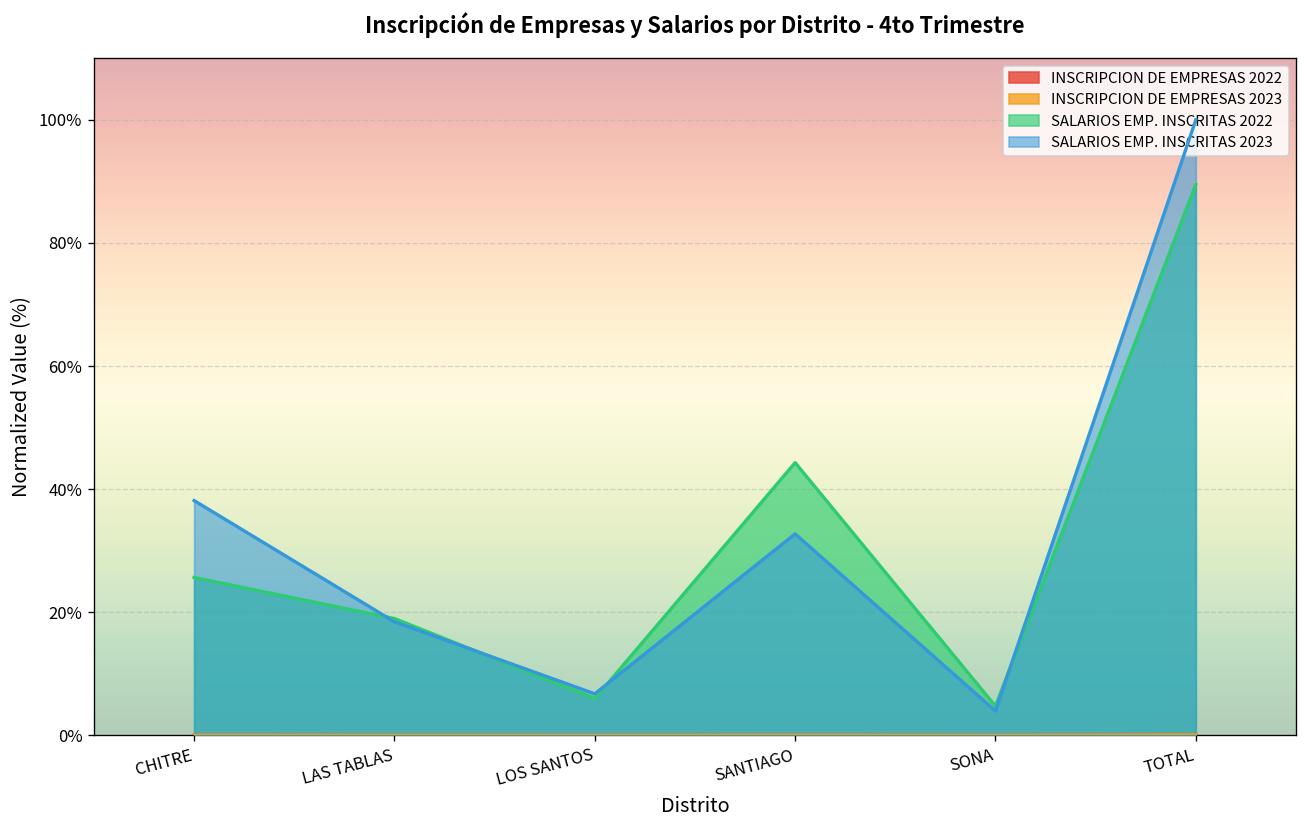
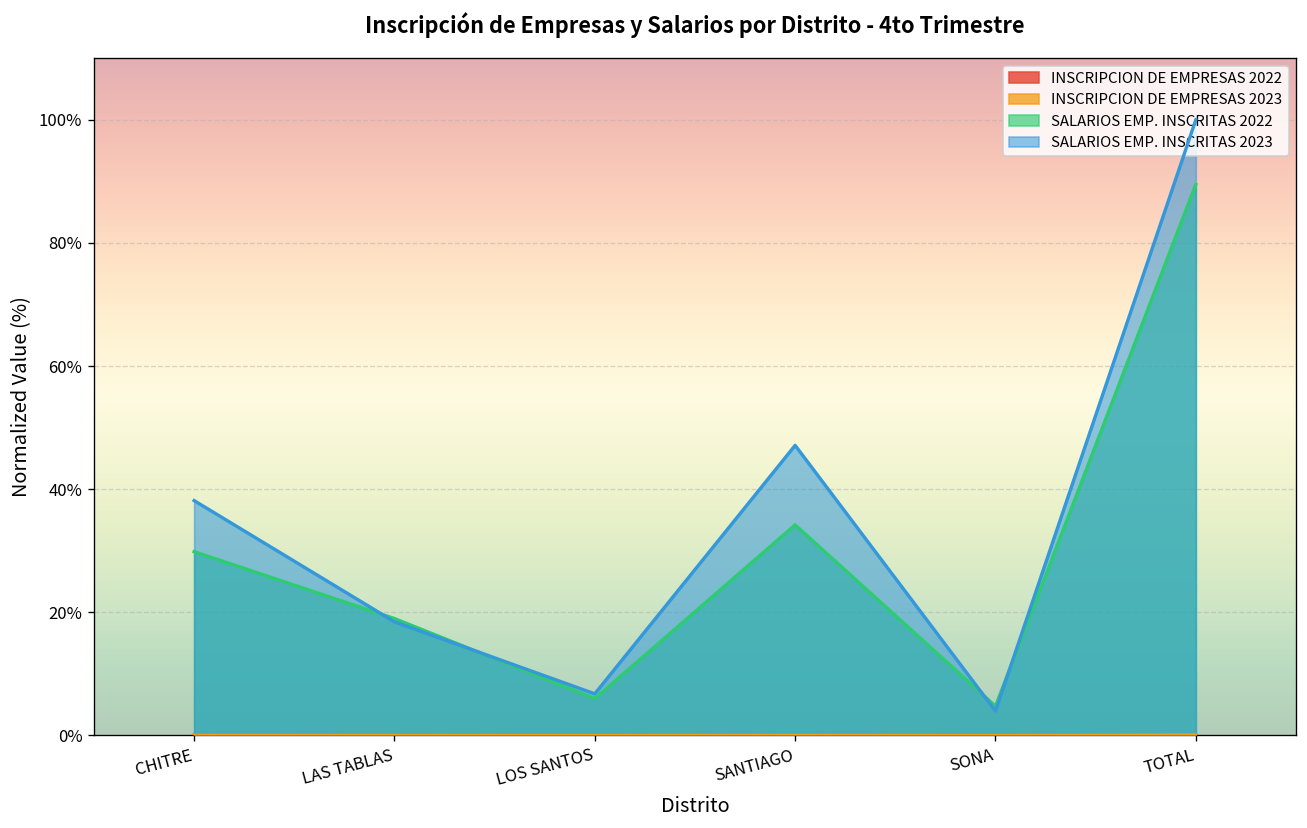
SALARIOS EMP. INSCRITAS 2022, CHITRE: 26% -> 30%
SALARIOS EMP. INSCRITAS 2022, SANTIAGO: 44% -> 34%
SALARIOS EMP. INSCRITAS 2023, SANTIAGO: 33% -> 47%
